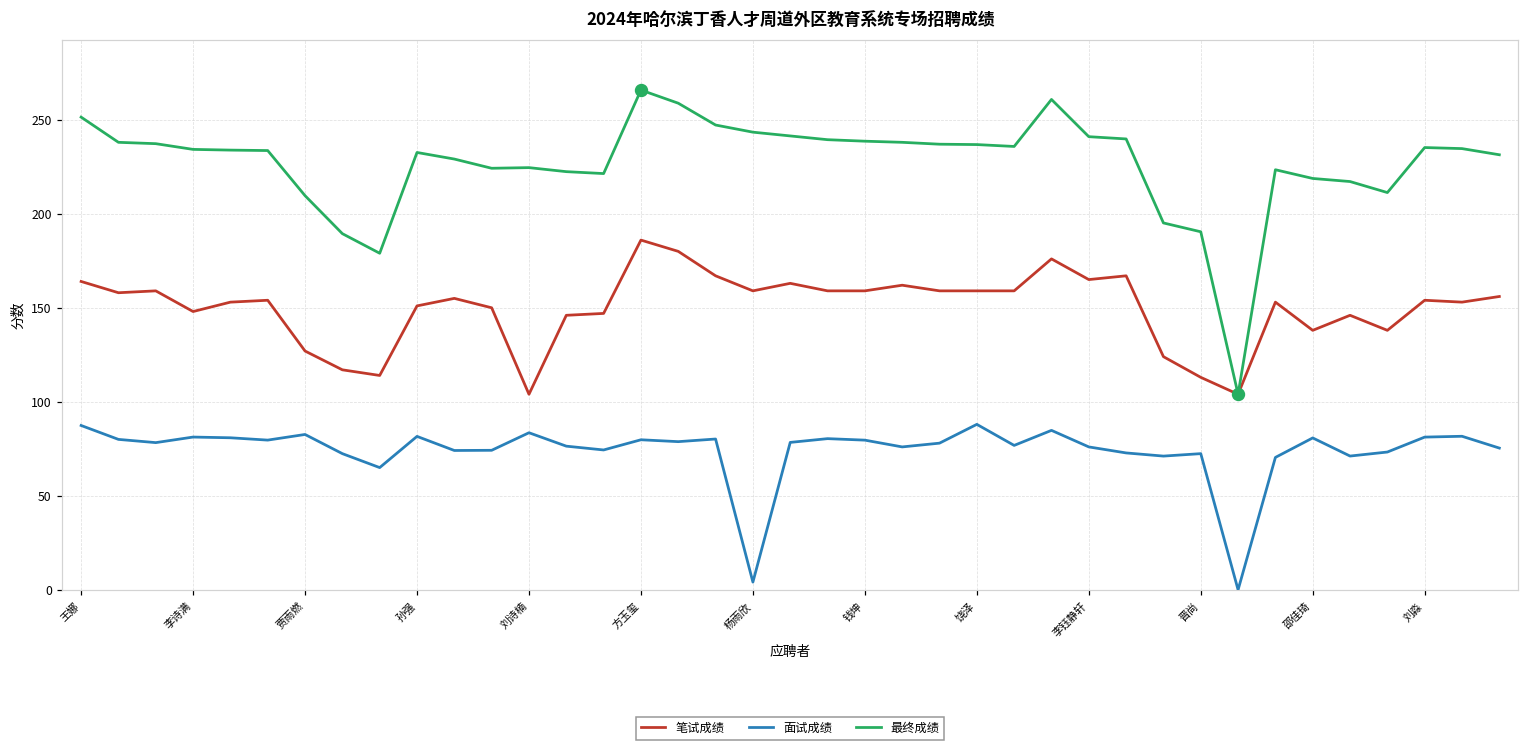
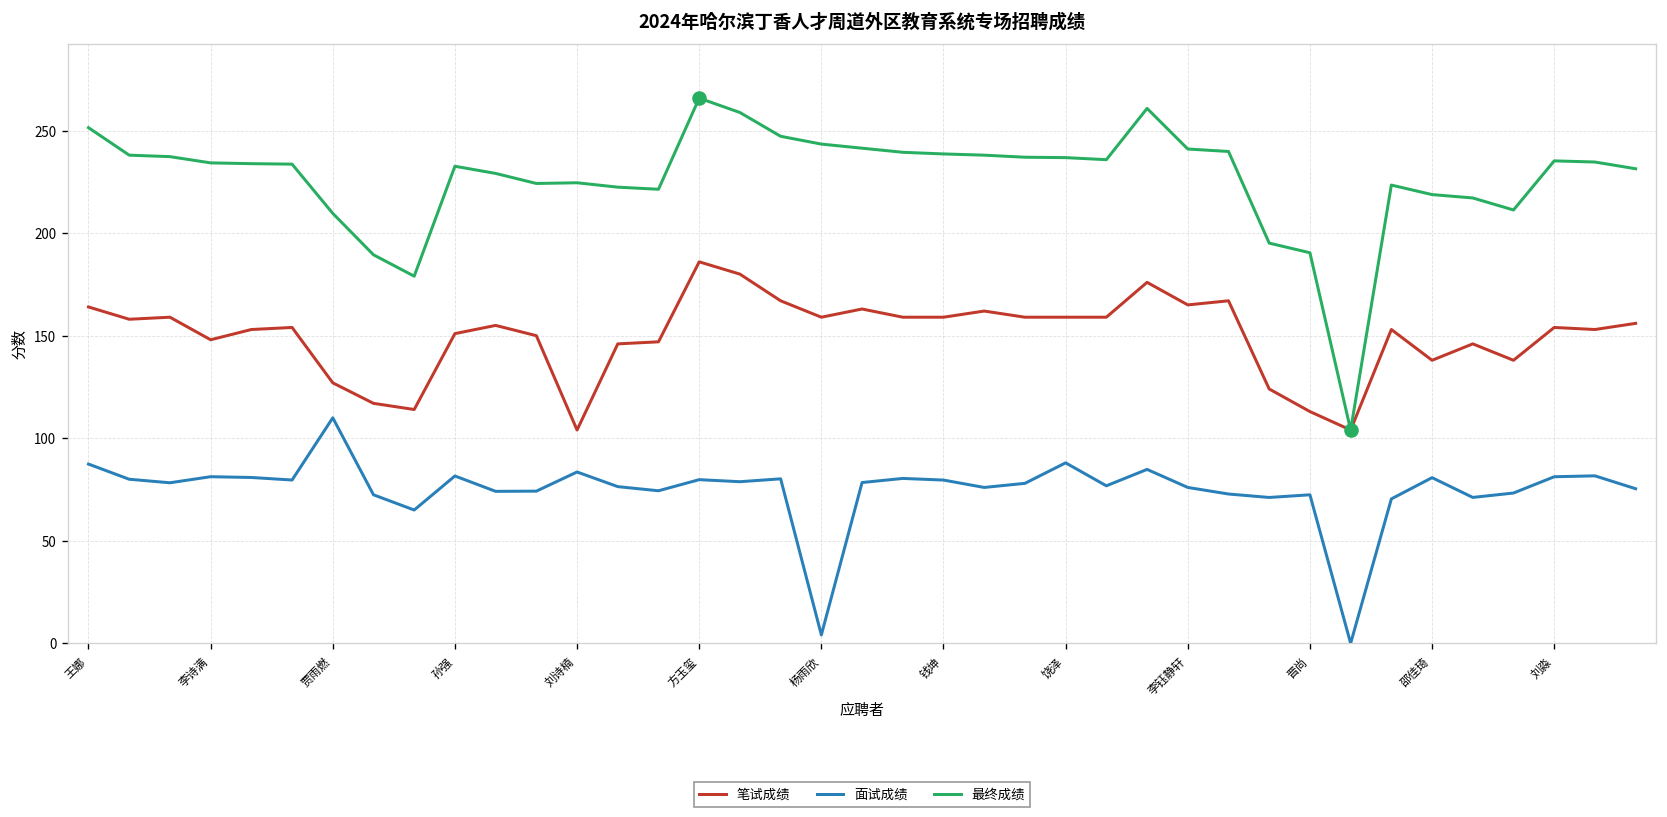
面试成绩, 贾雨燃: 83 -> 110
